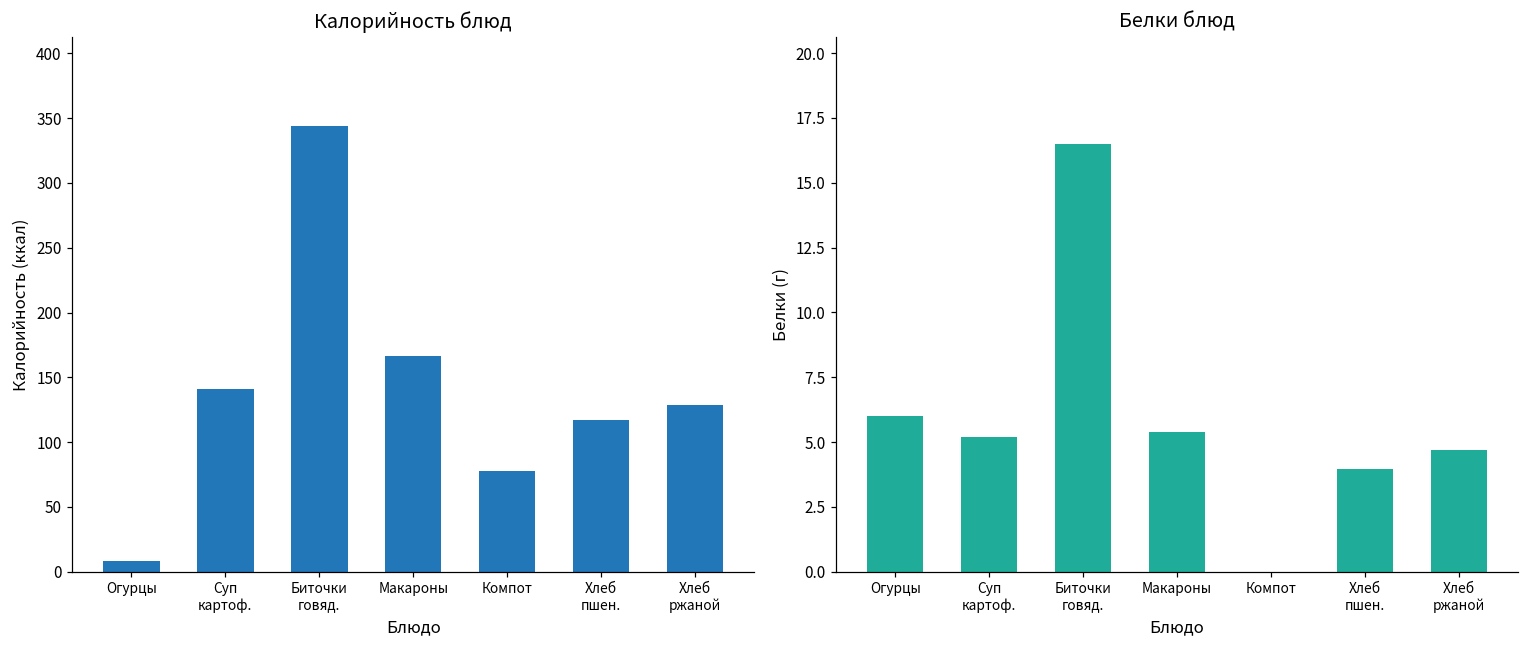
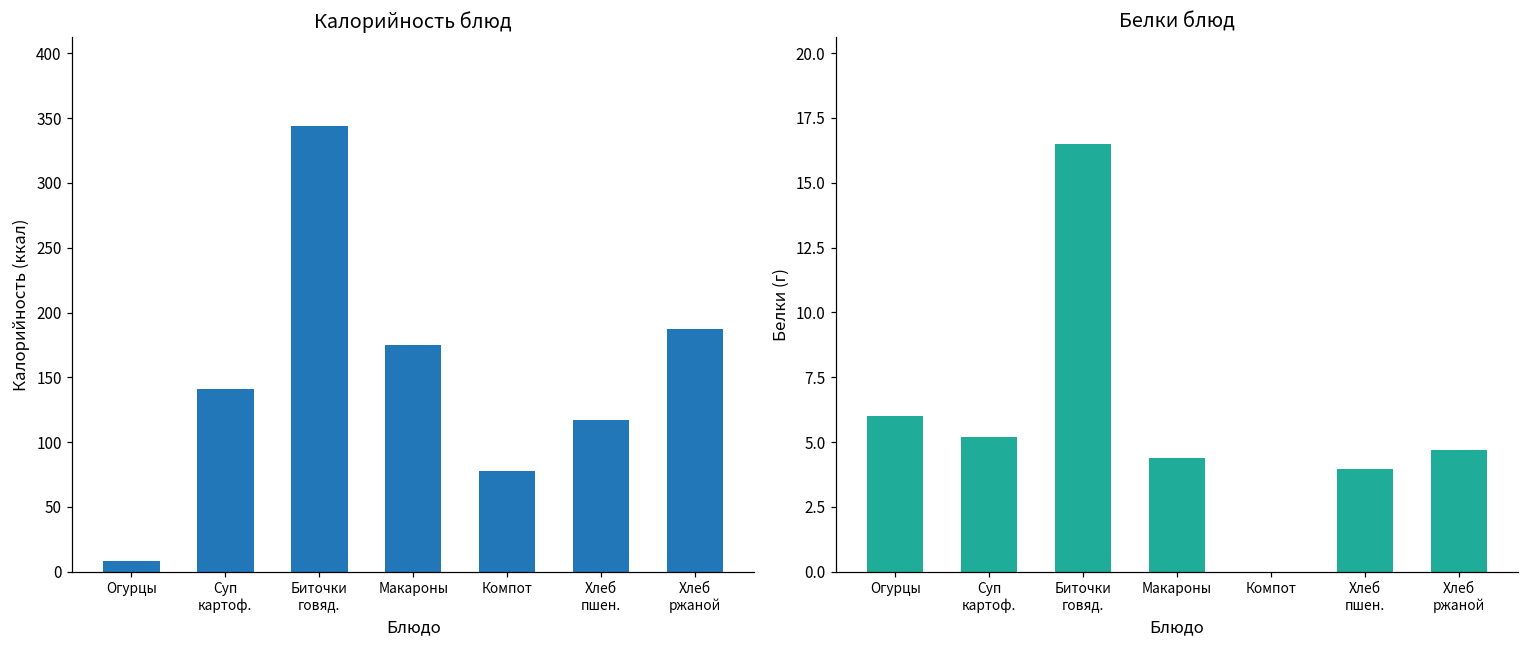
Калорийность блюд, Макароны: 167 -> 175
Калорийность блюд, Хлеб ржаной: 129 -> 187
Белки блюд, Макароны: 5.4 -> 4.4
